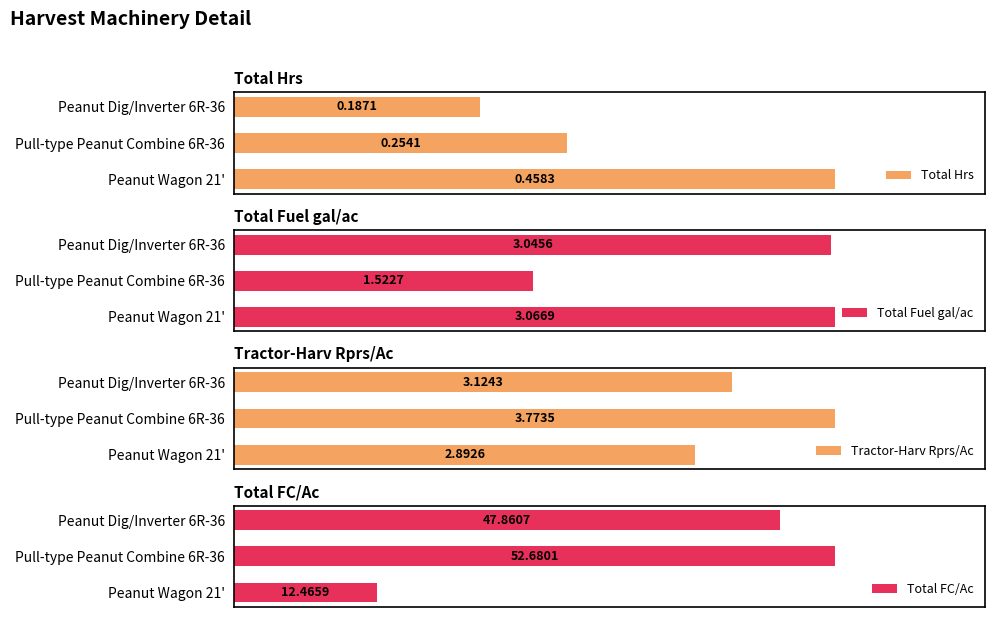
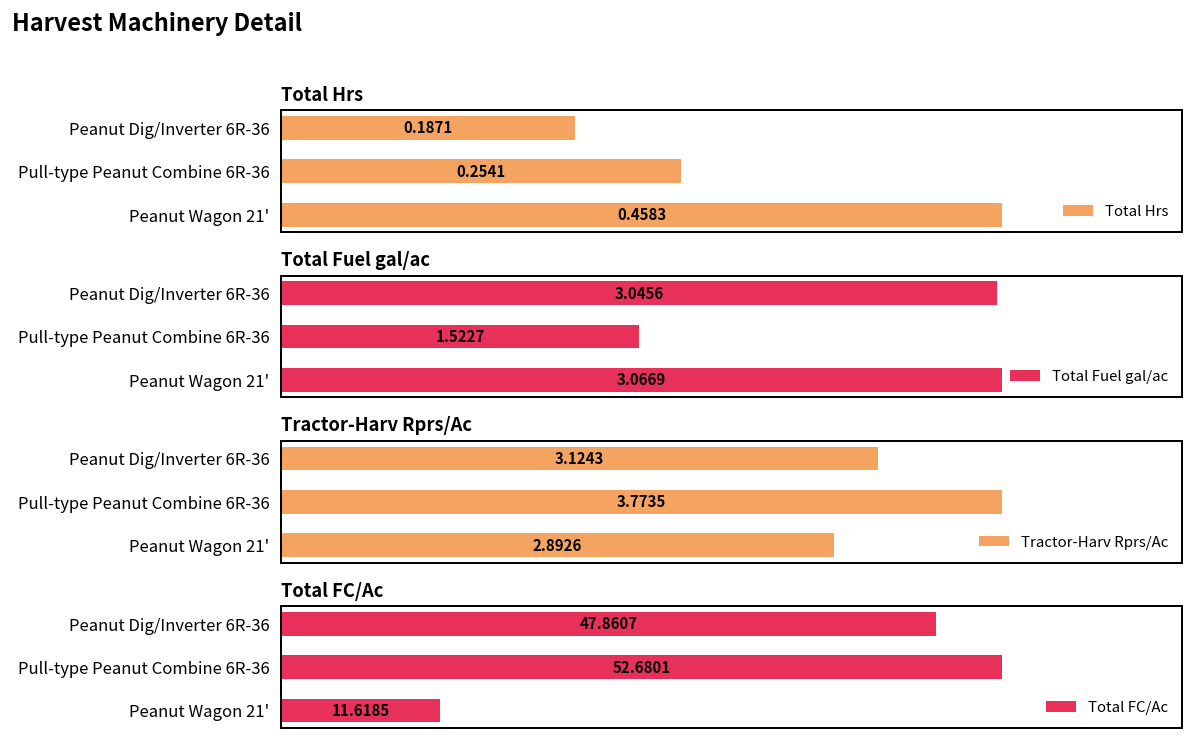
Total FC/Ac, Peanut Wagon 21': 12.4659 -> 11.6185
